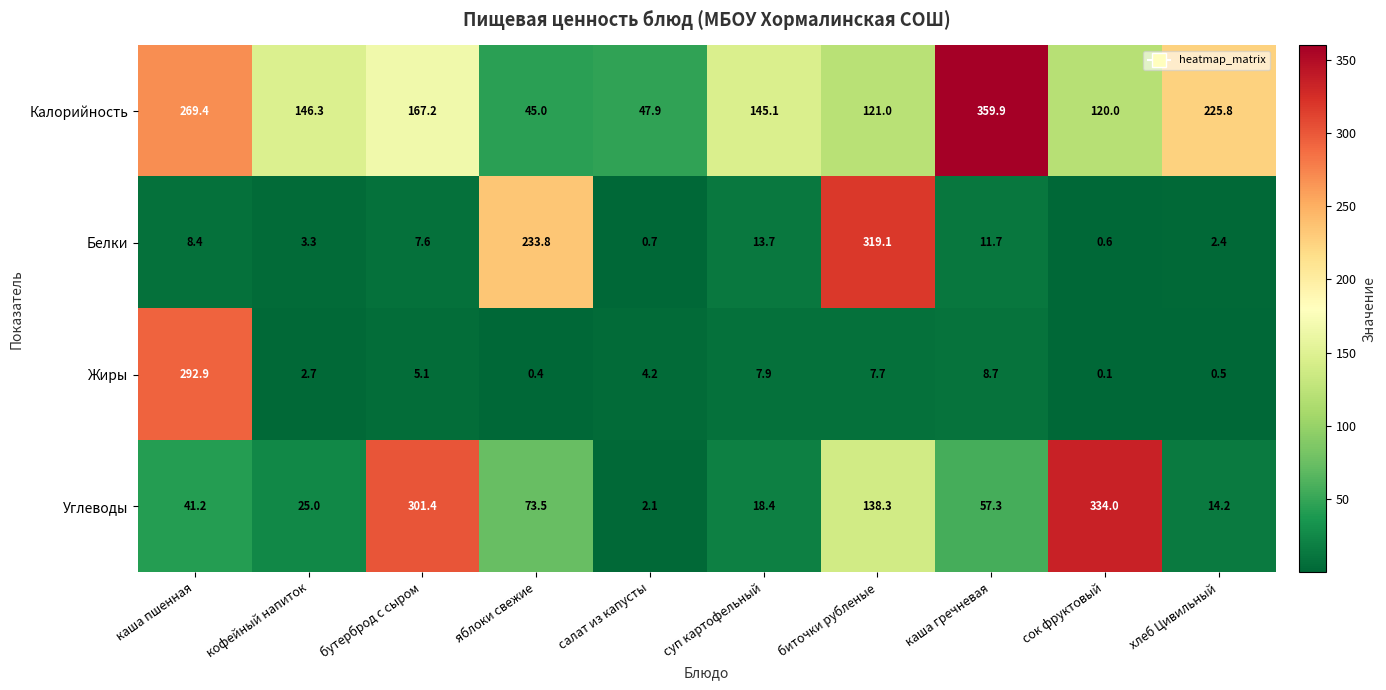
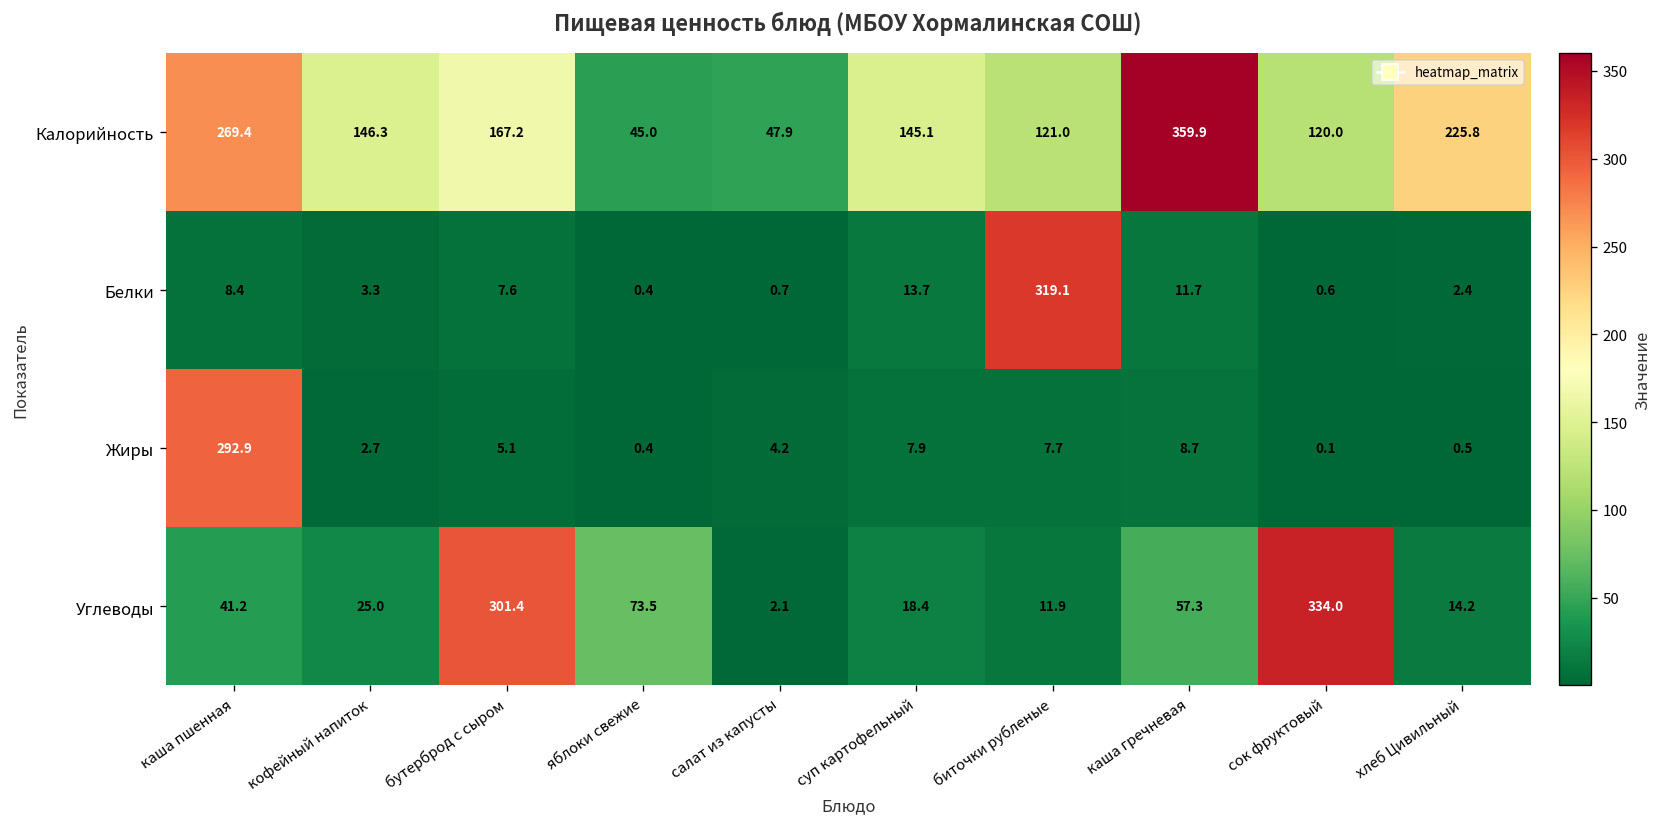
Белки, яблоки свежие: 233.8 -> 0.4
Углеводы, биточки рубленые: 138.3 -> 11.9
